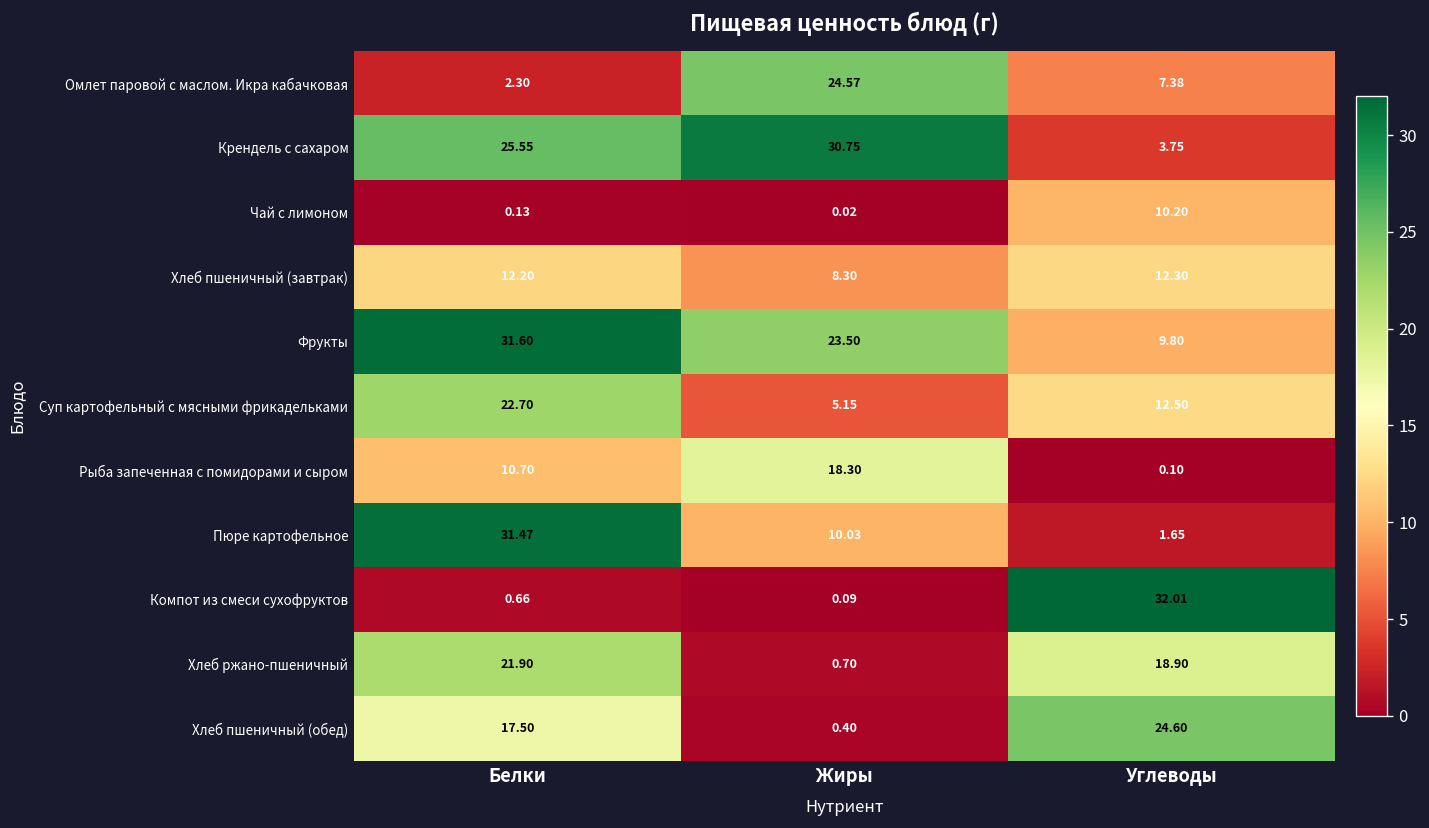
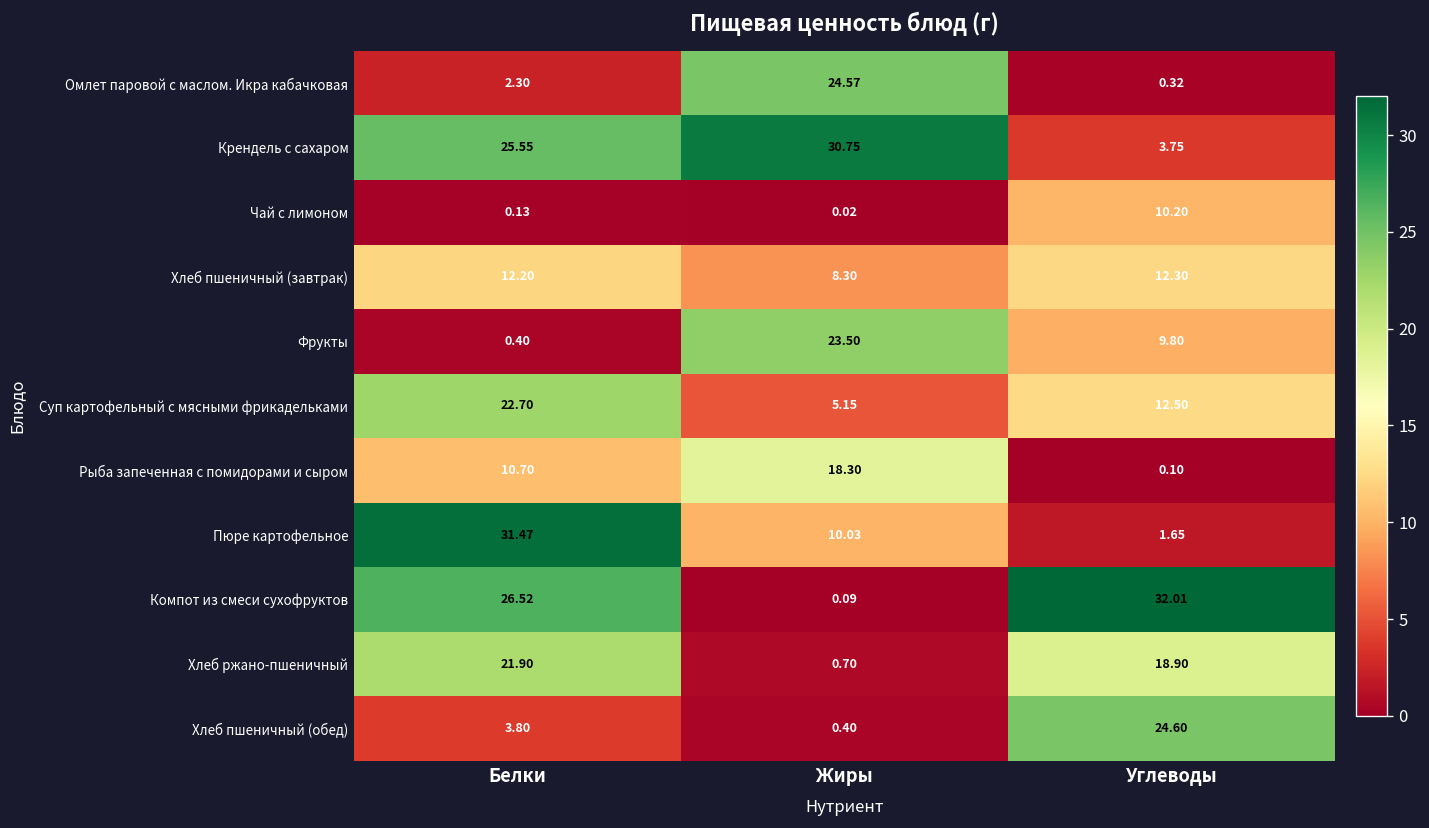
Омлет паровой с маслом. Икра кабачковая, Углеводы: 7.38 -> 0.32
Фрукты, Белки: 31.60 -> 0.40
Компот из смеси сухофруктов, Белки: 0.66 -> 26.52
Хлеб пшеничный (обед), Белки: 17.50 -> 3.80
